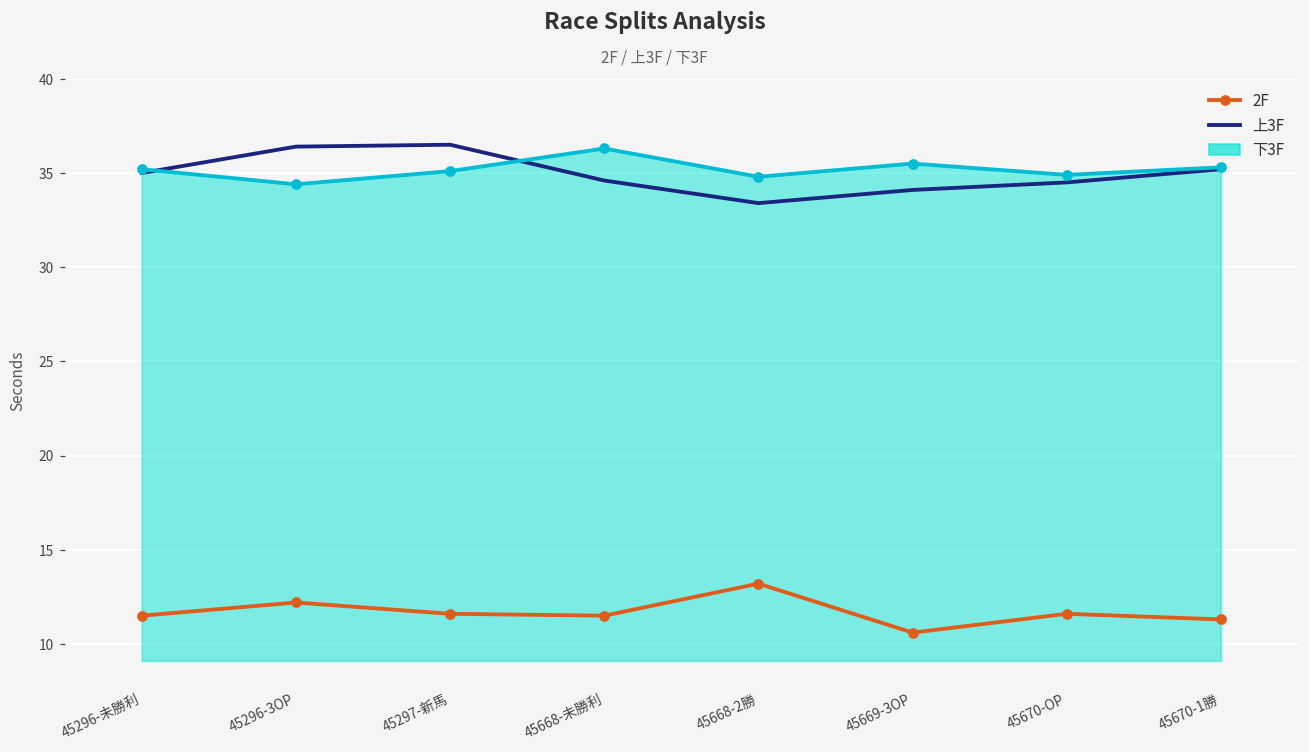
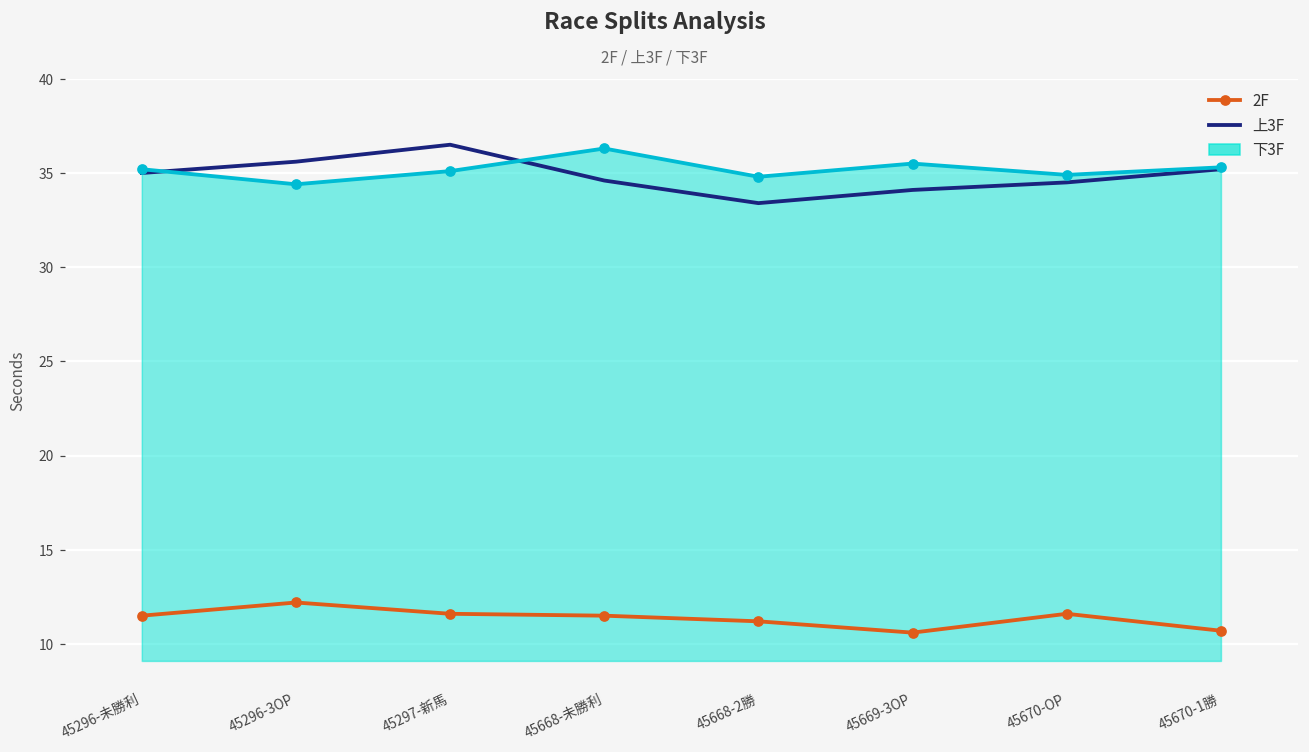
上3F, 45296-3OP: 36.4 -> 35.6
2F, 45668-2勝: 13.2 -> 11.2
2F, 45670-1勝: 11.3 -> 10.7
